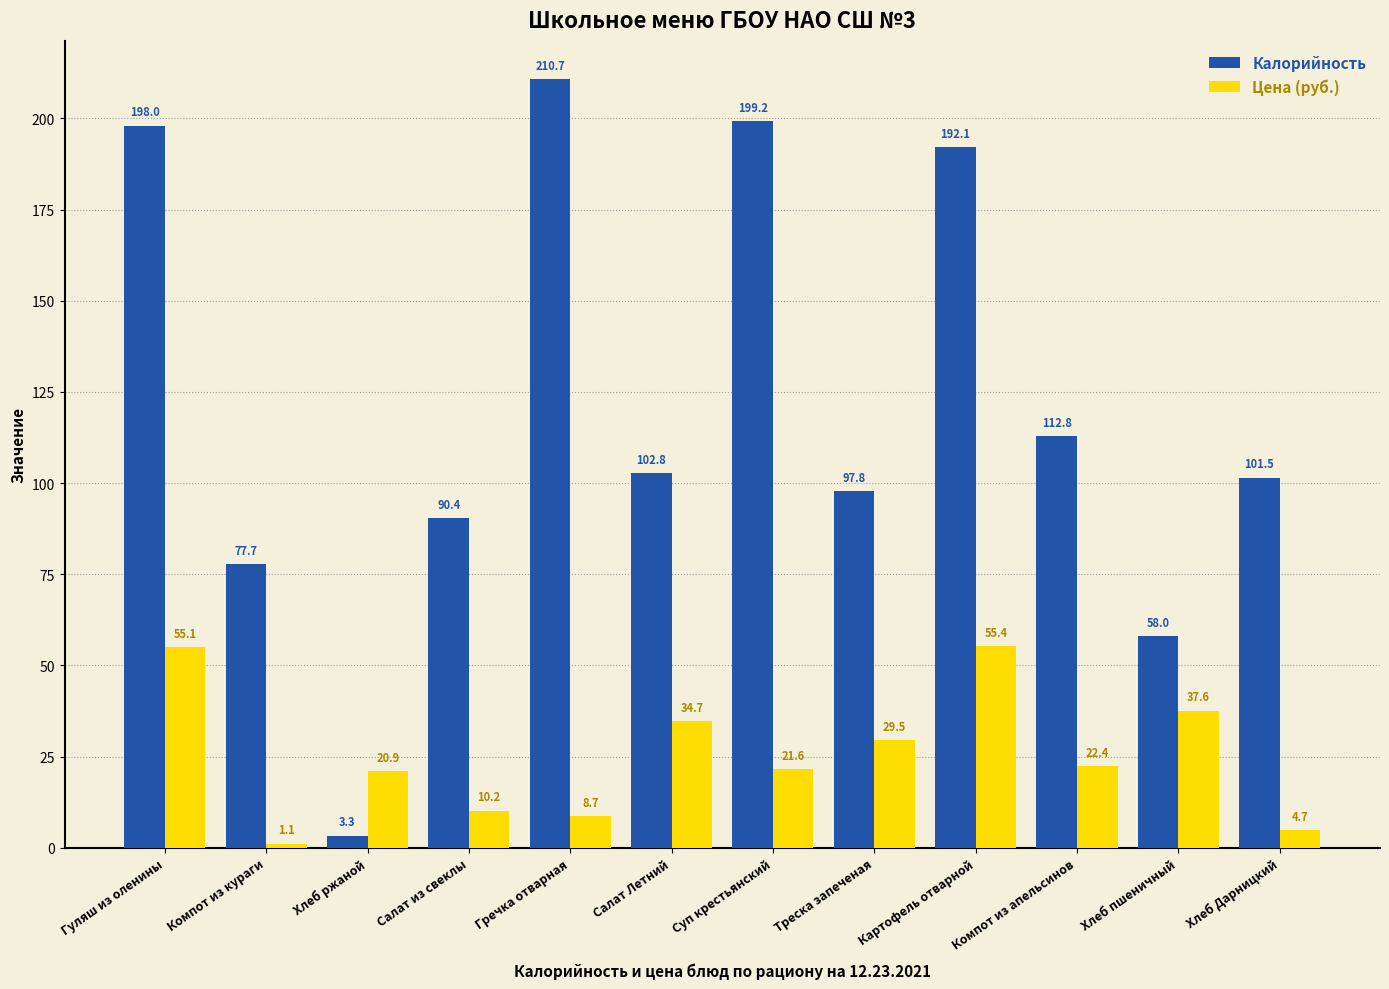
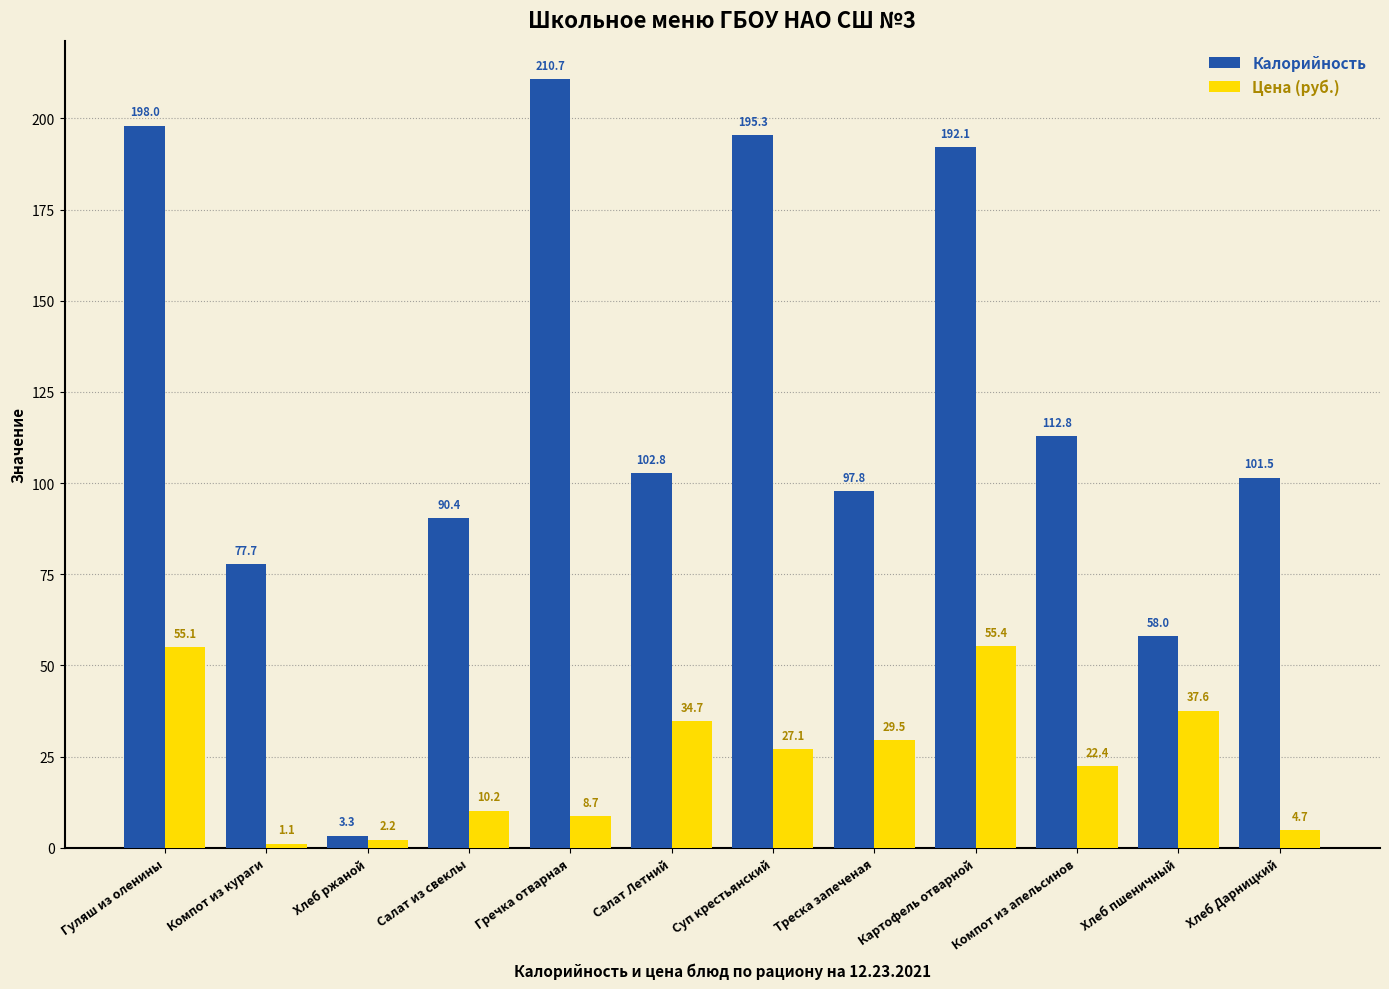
Цена (руб.), Хлеб ржаной: 20.9 -> 2.2
Калорийность, Суп крестьянский: 199.2 -> 195.3
Цена (руб.), Суп крестьянский: 21.6 -> 27.1
